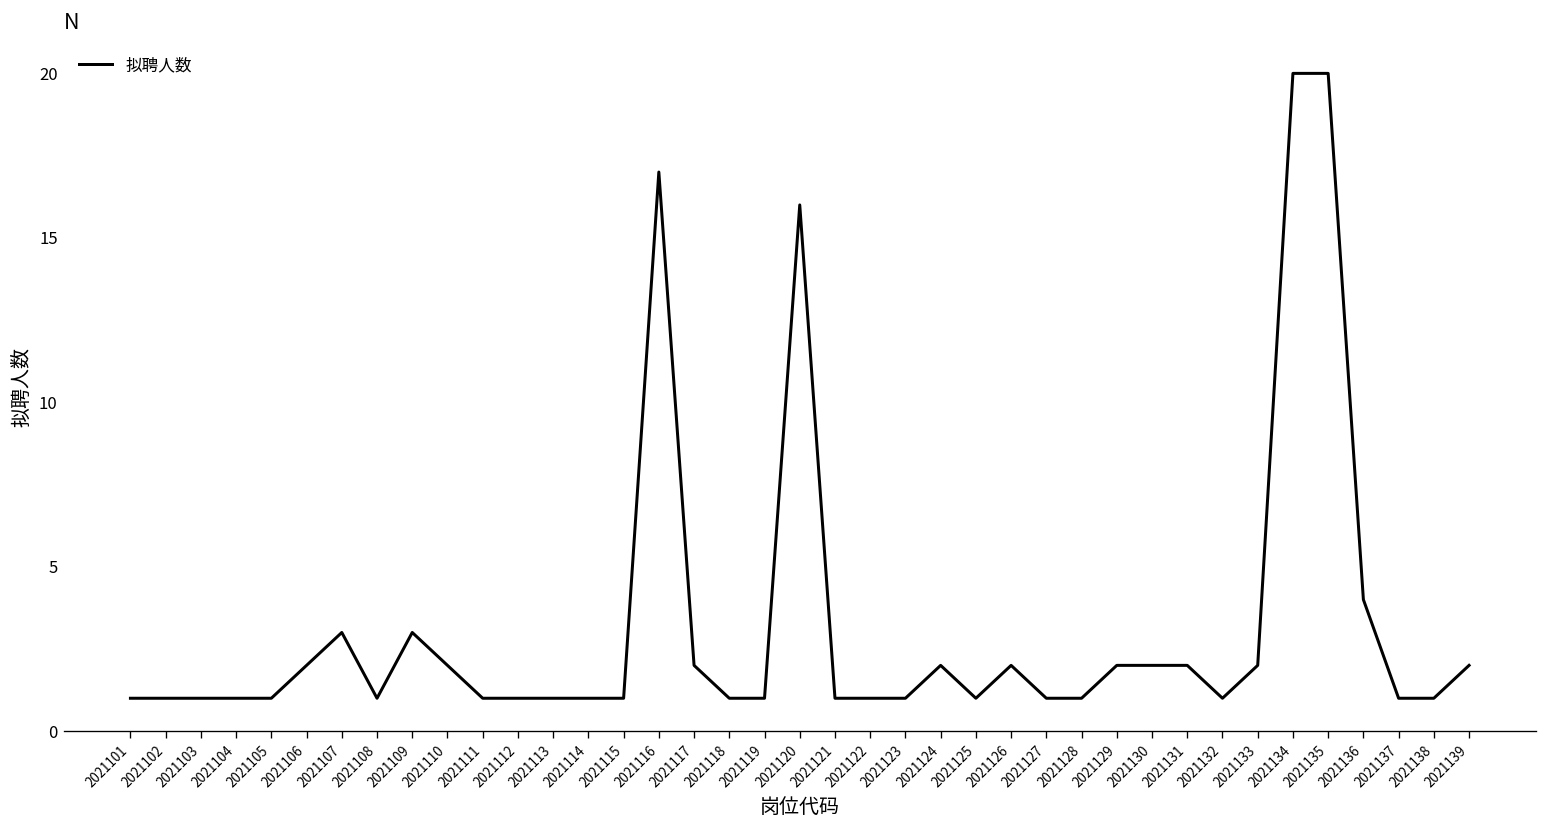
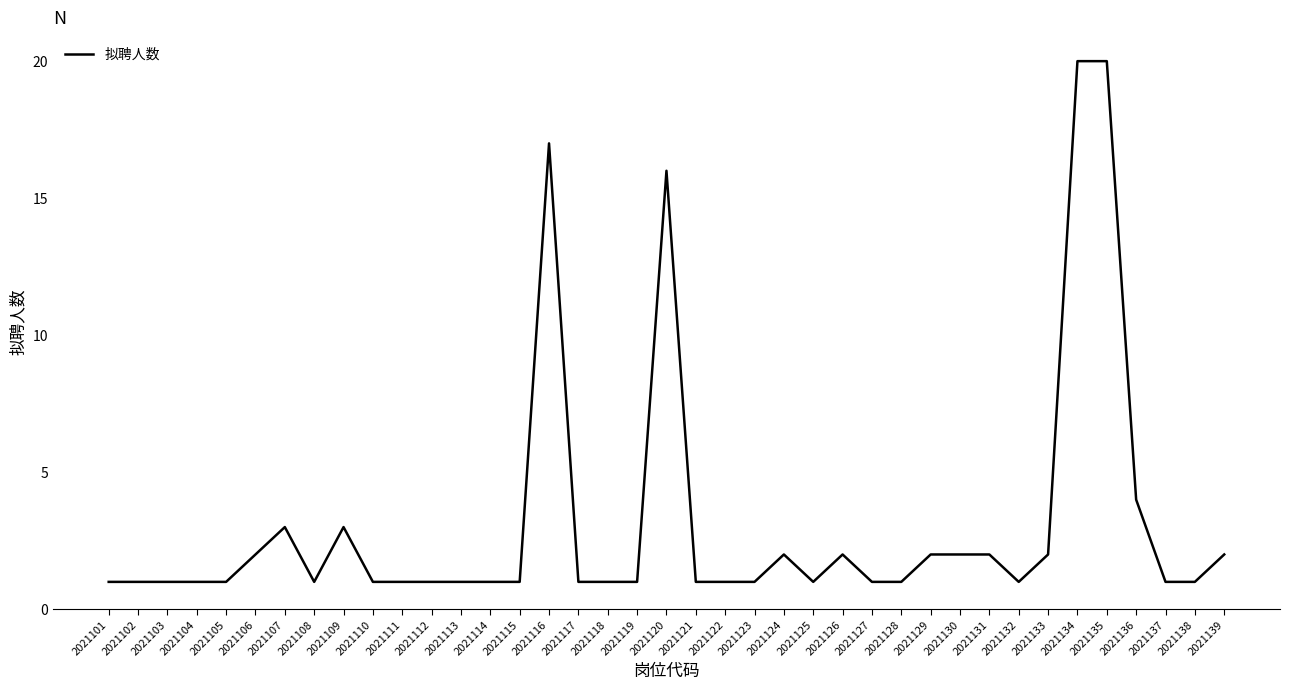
2021110: 2 -> 1
2021117: 2 -> 1
